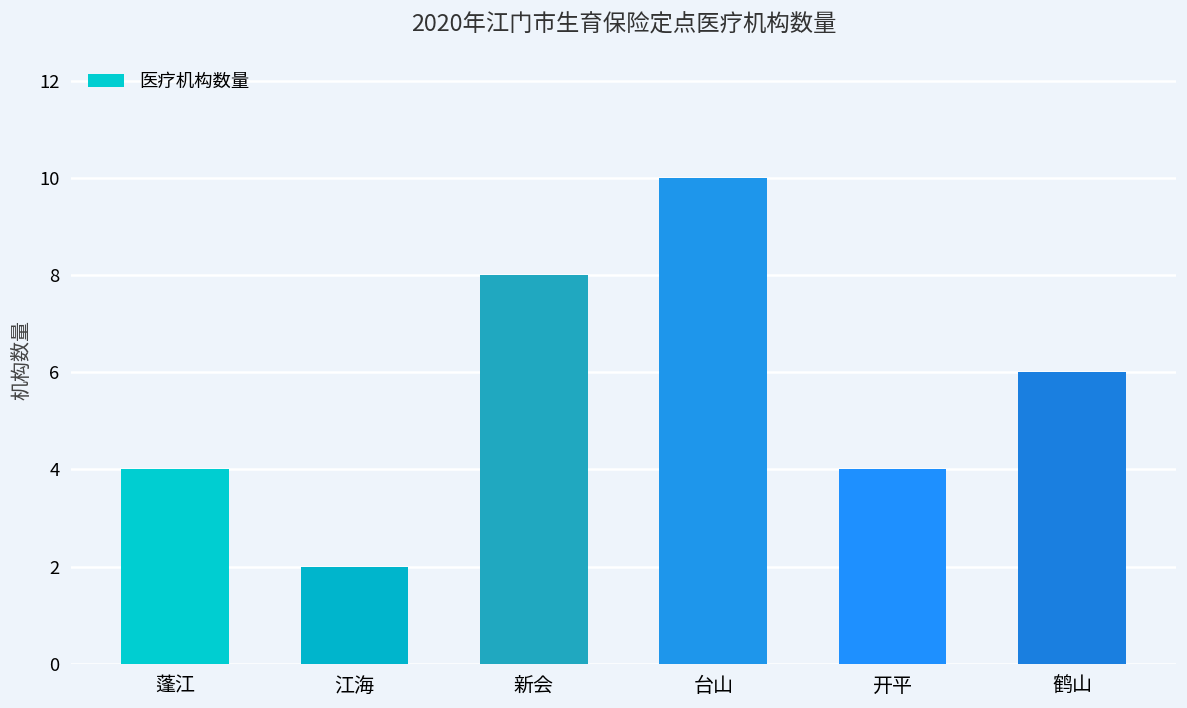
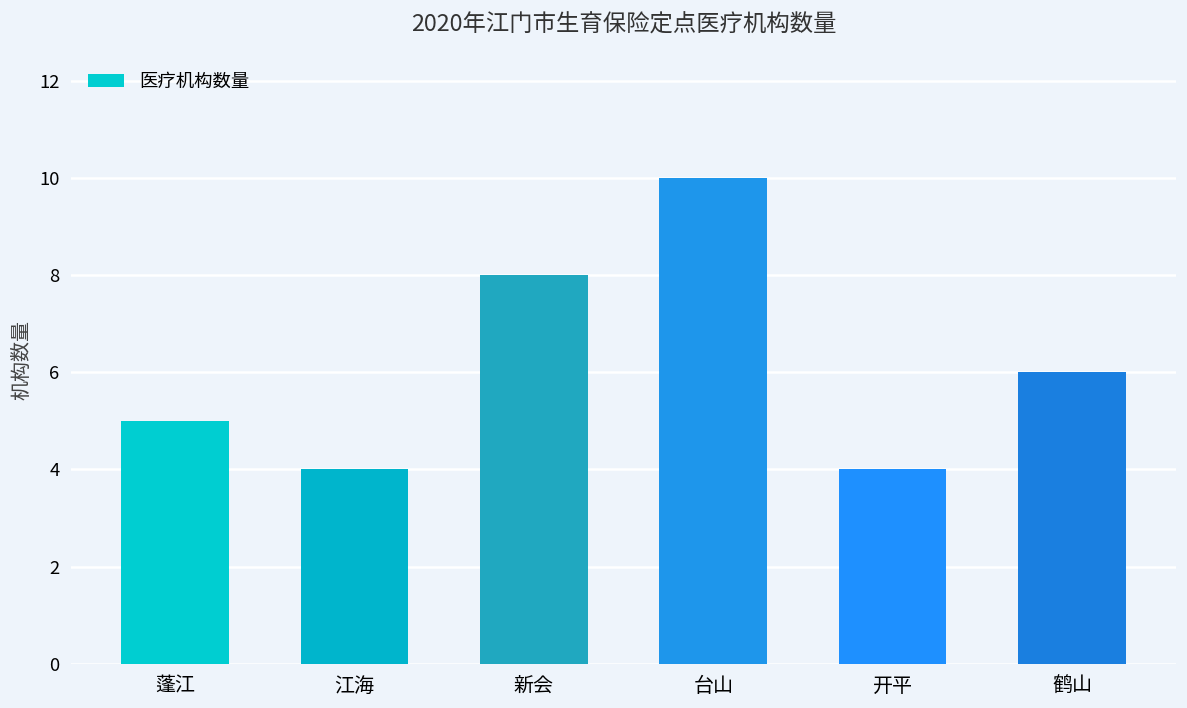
蓬江: 4 -> 5
江海: 2 -> 4
